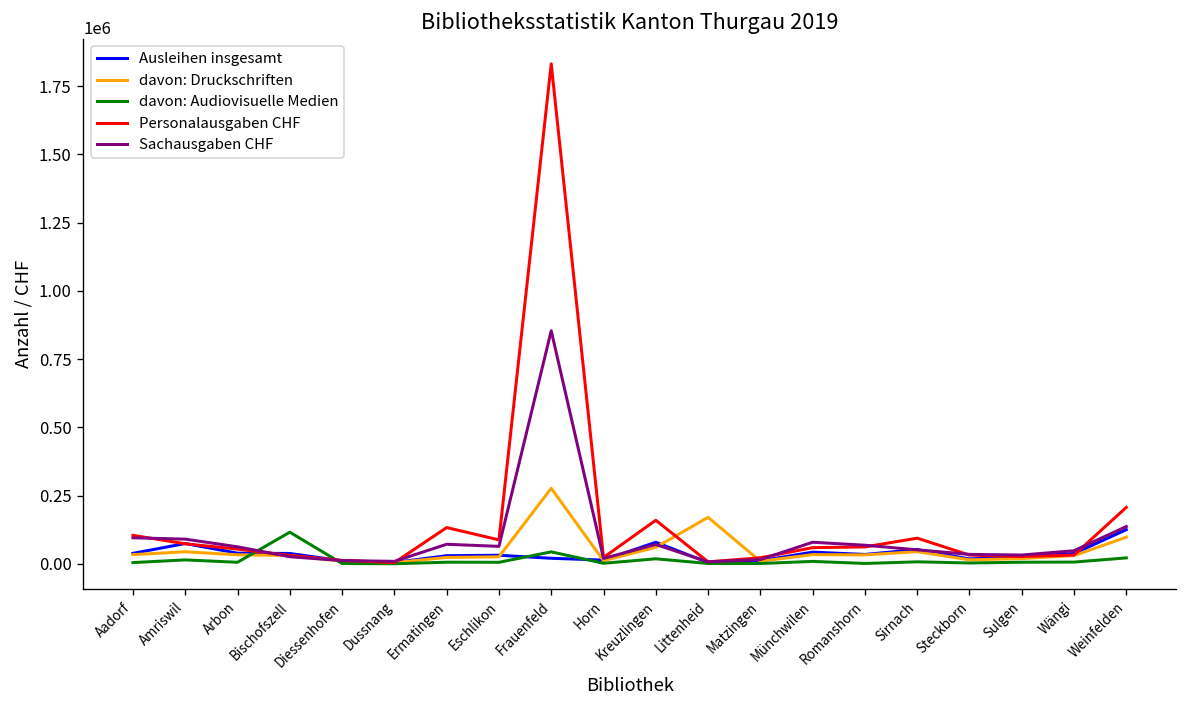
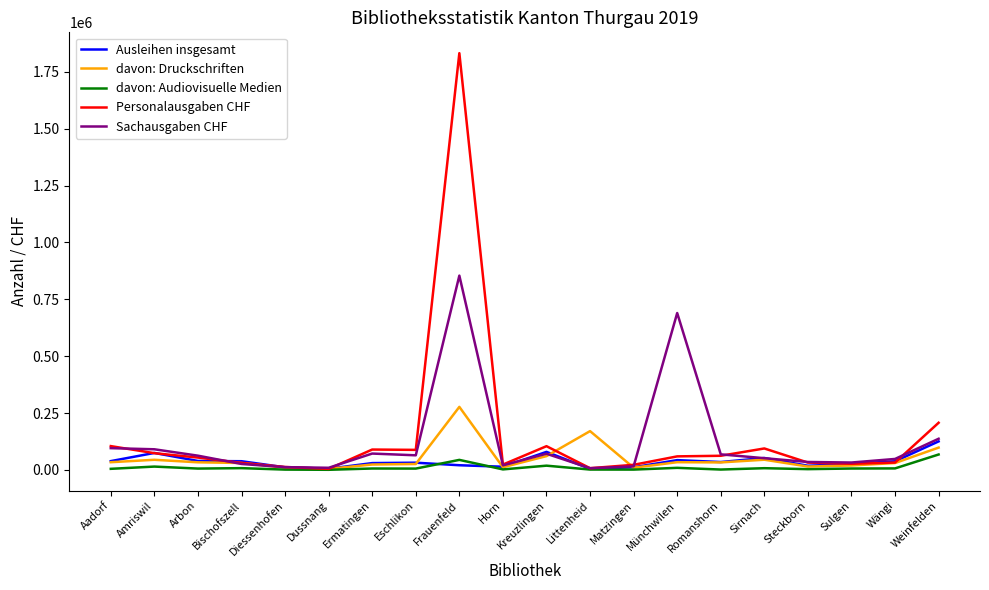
davon: Audiovisuelle Medien, Bischofszell: 120000 -> 10000
Personalausgaben CHF, Ermatingen: 130000 -> 90000
Personalausgaben CHF, Kreuzlingen: 160000 -> 100000
Sachausgaben CHF, Münchwilen: 80000 -> 690000
davon: Audiovisuelle Medien, Weinfelden: 20000 -> 70000
